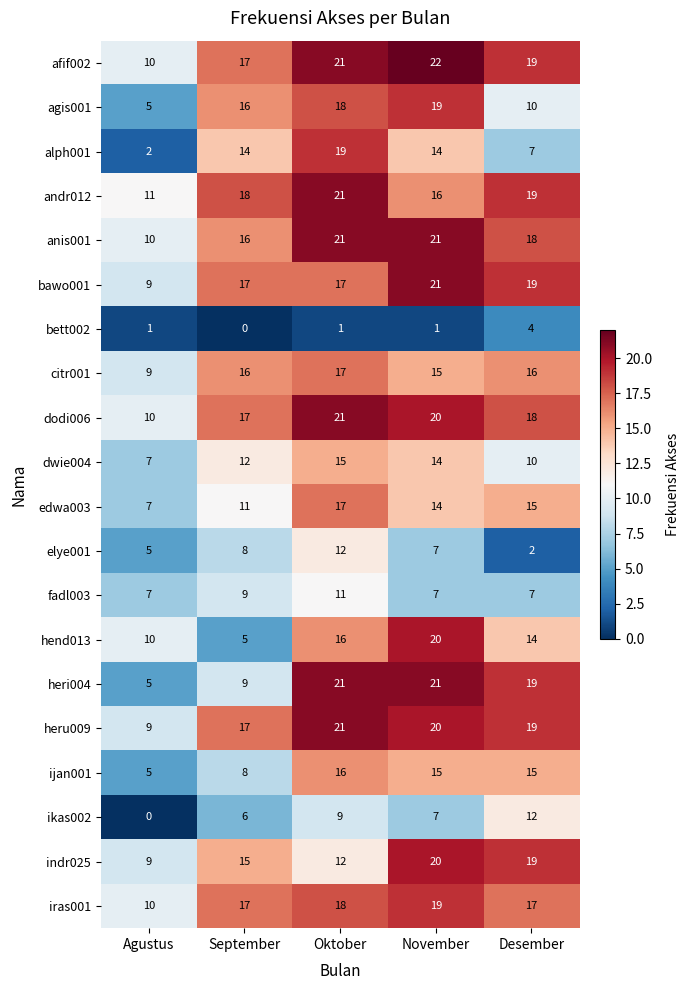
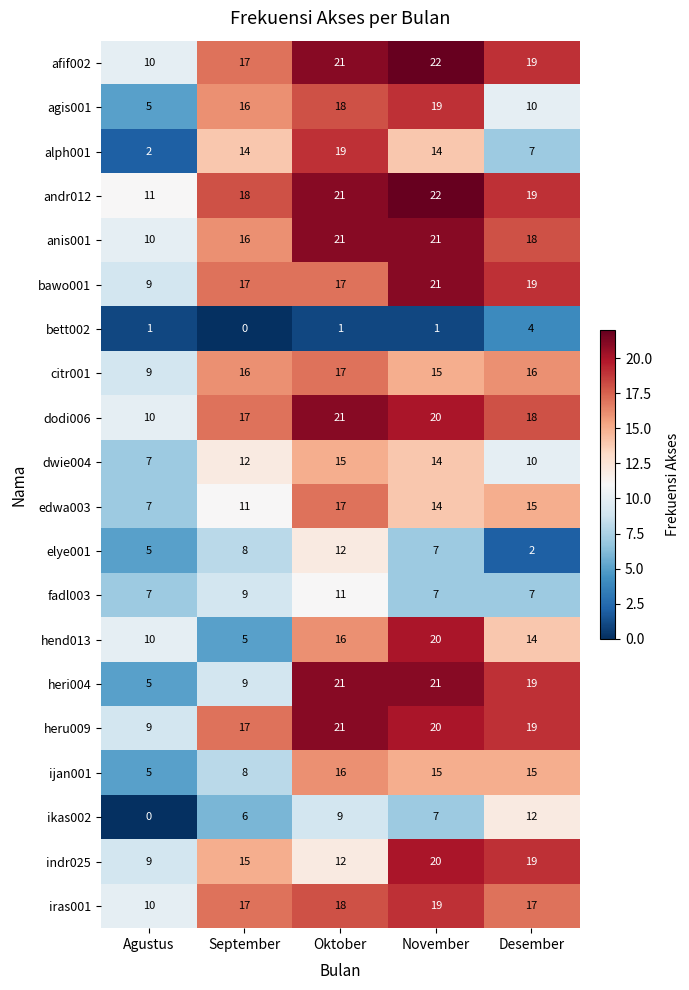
andr012, November: 16 -> 22
